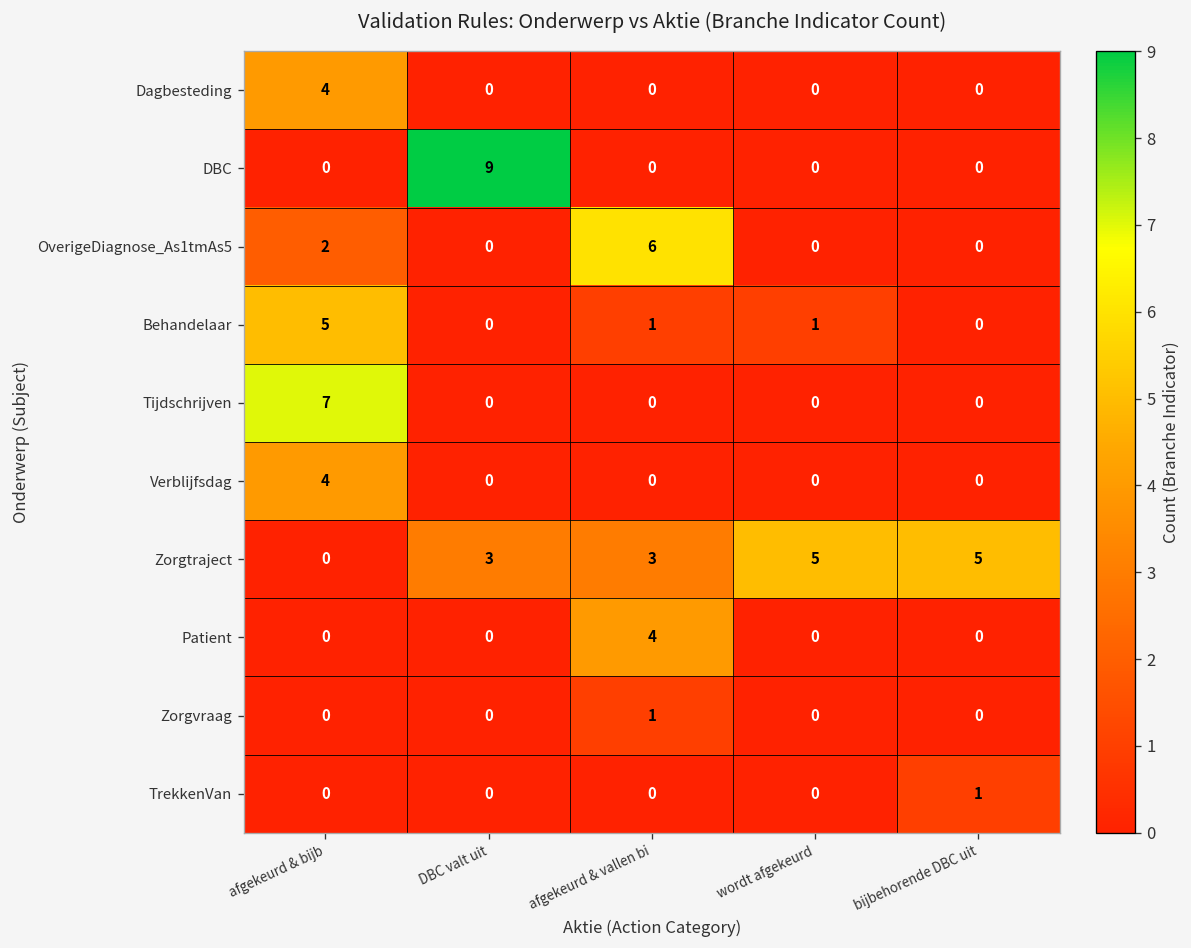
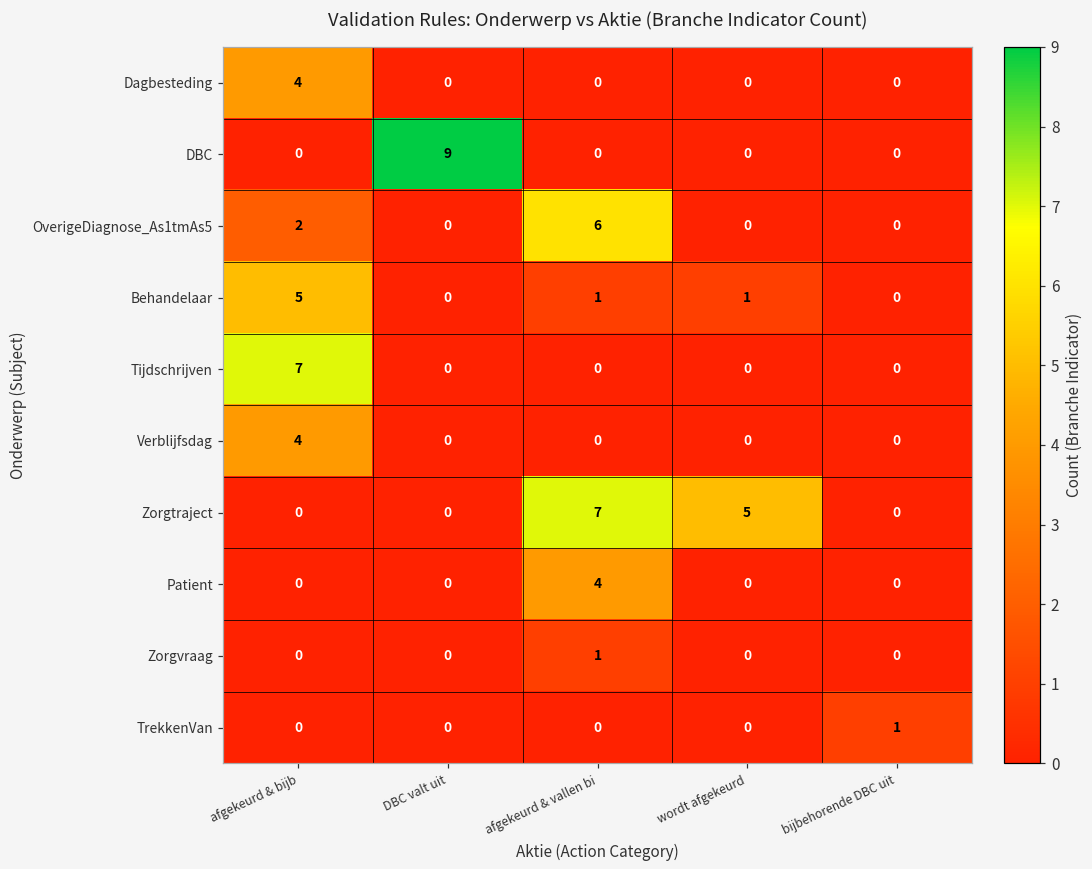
Zorgtraject, DBC valt uit: 3 -> 0
Zorgtraject, afgekeurd & vallen bi: 3 -> 7
Zorgtraject, bijbehorende DBC uit: 5 -> 0
